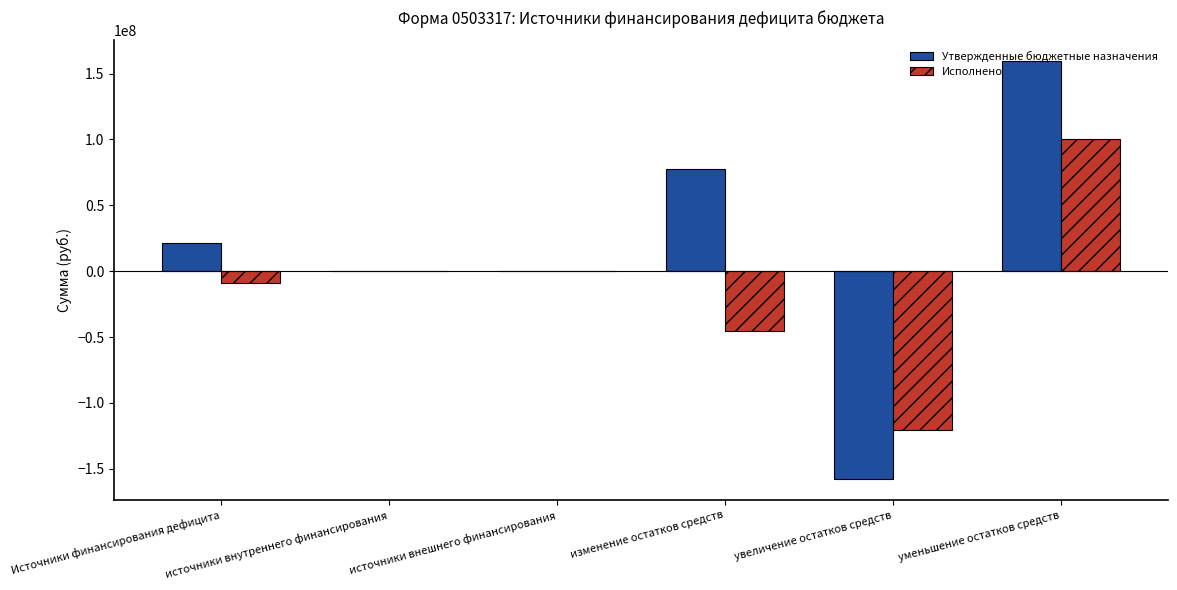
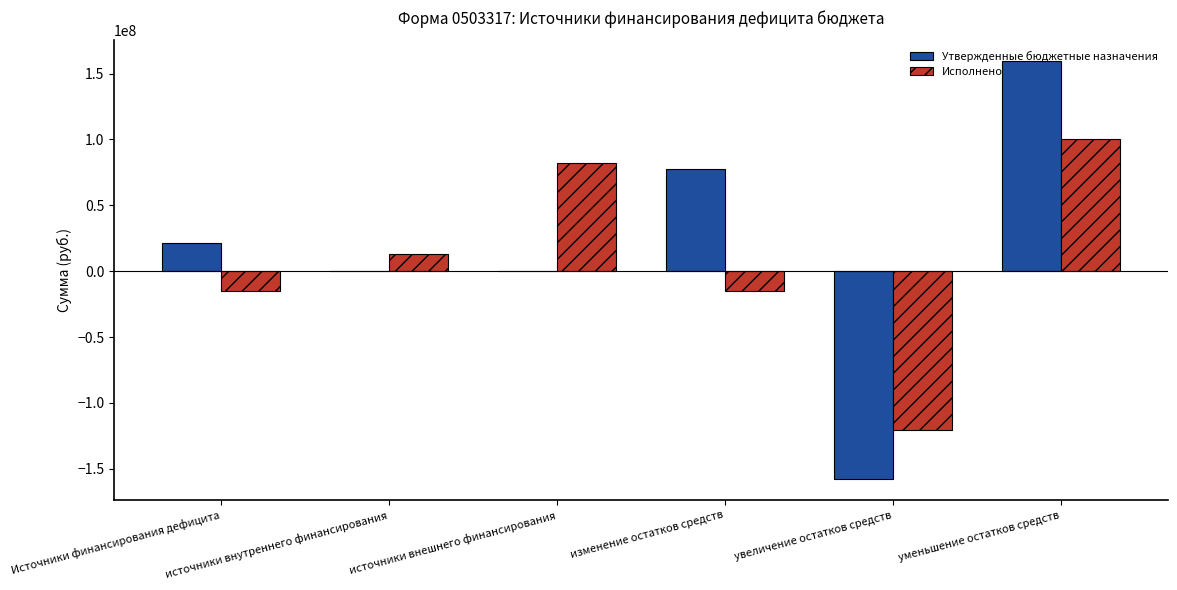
Исполнено, Источники финансирования дефицита: -9000000 -> -15000000
Исполнено, источники внутреннего финансирования: 0 -> 13000000
Исполнено, источники внешнего финансирования: 0 -> 82000000
Исполнено, изменение остатков средств: -45000000 -> -15000000
